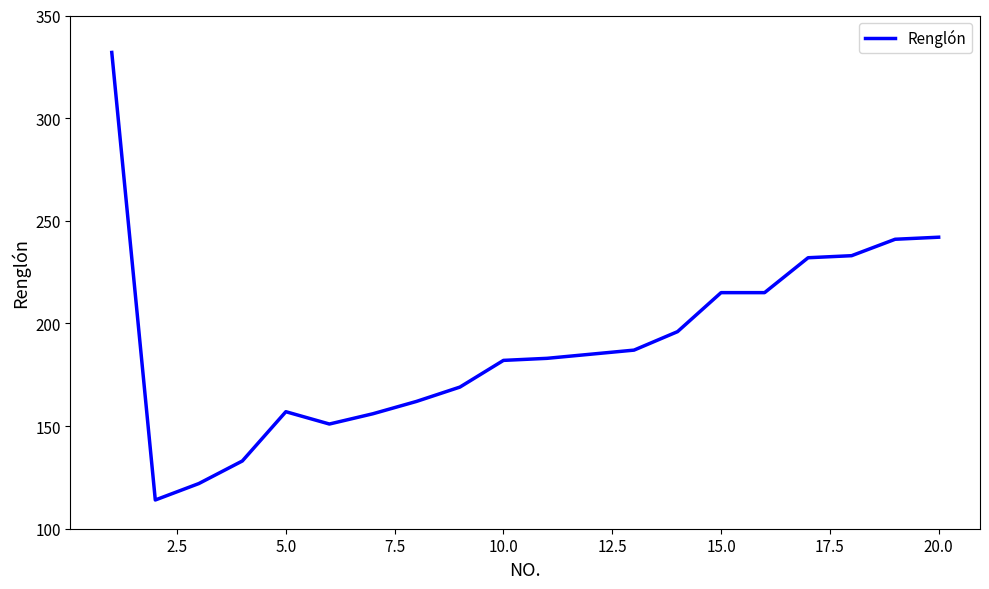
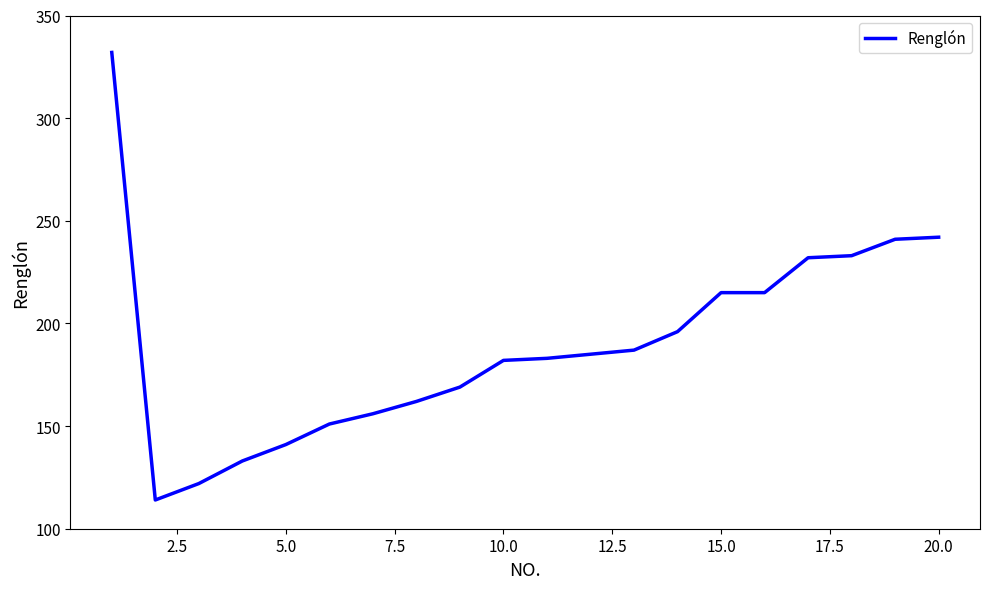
5.0: 157 -> 141
